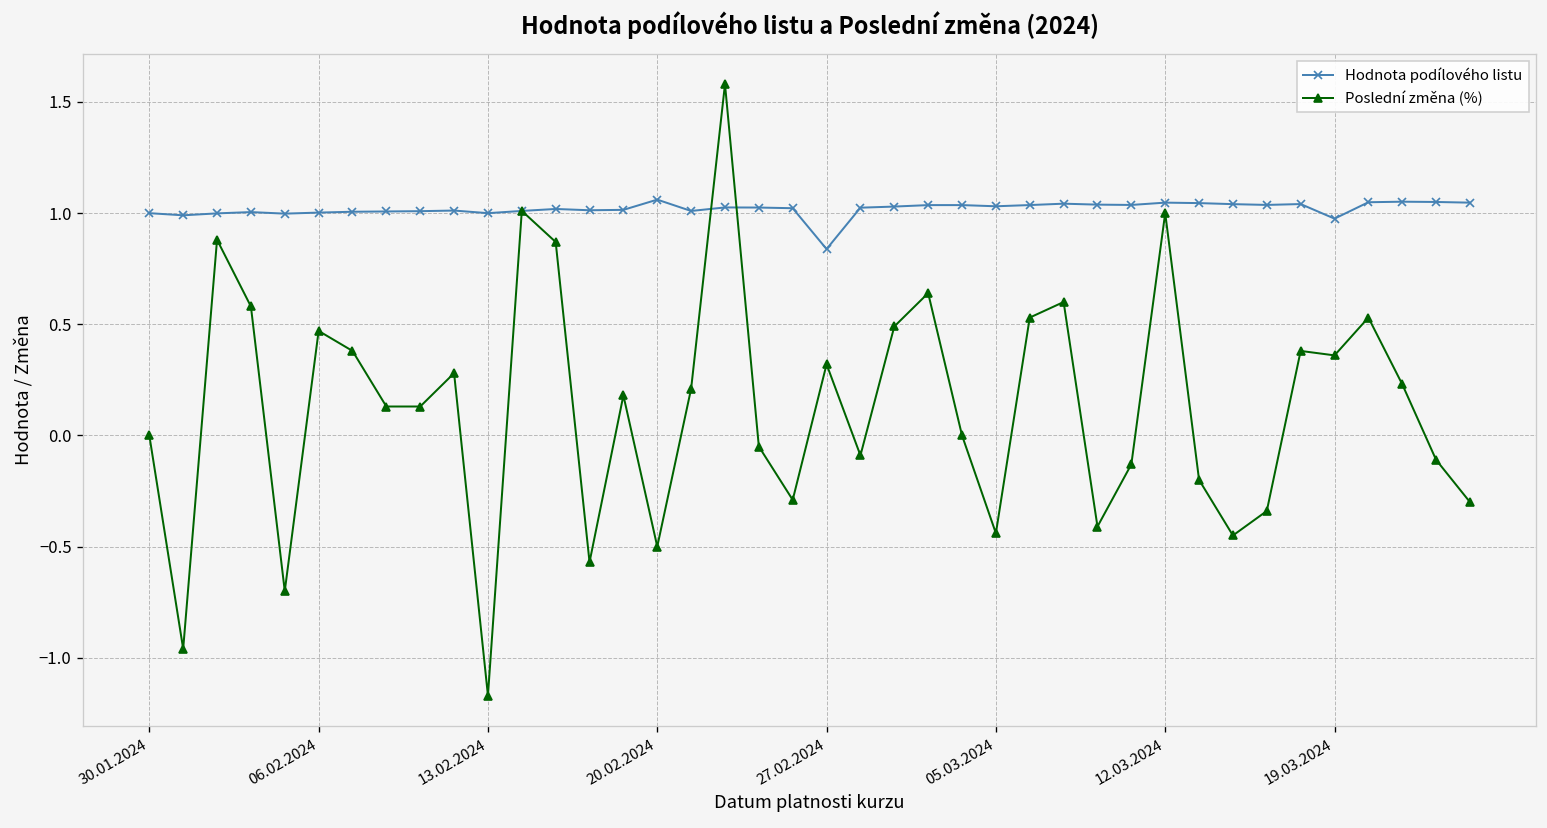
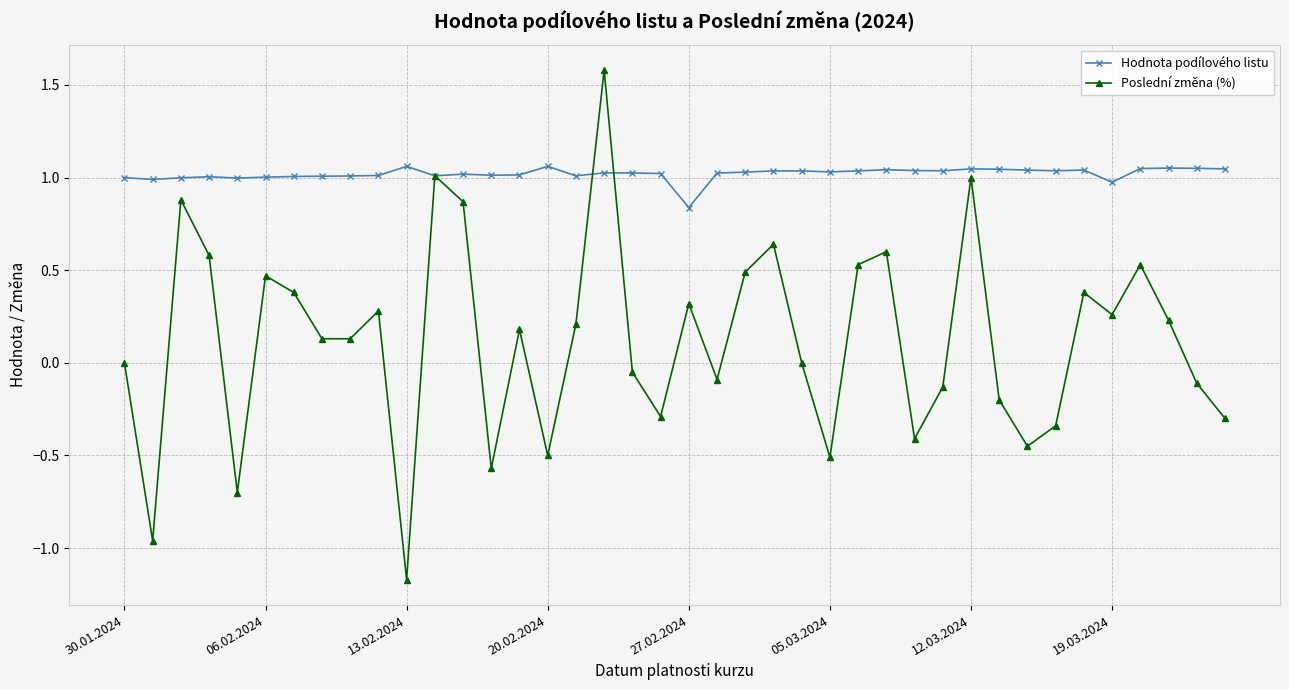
Hodnota podílového listu, 13.02.2024: 1.00 -> 1.06
Poslední změna (%), 05.03.2024: -0.44 -> -0.51
Poslední změna (%), 19.03.2024: 0.36 -> 0.26
